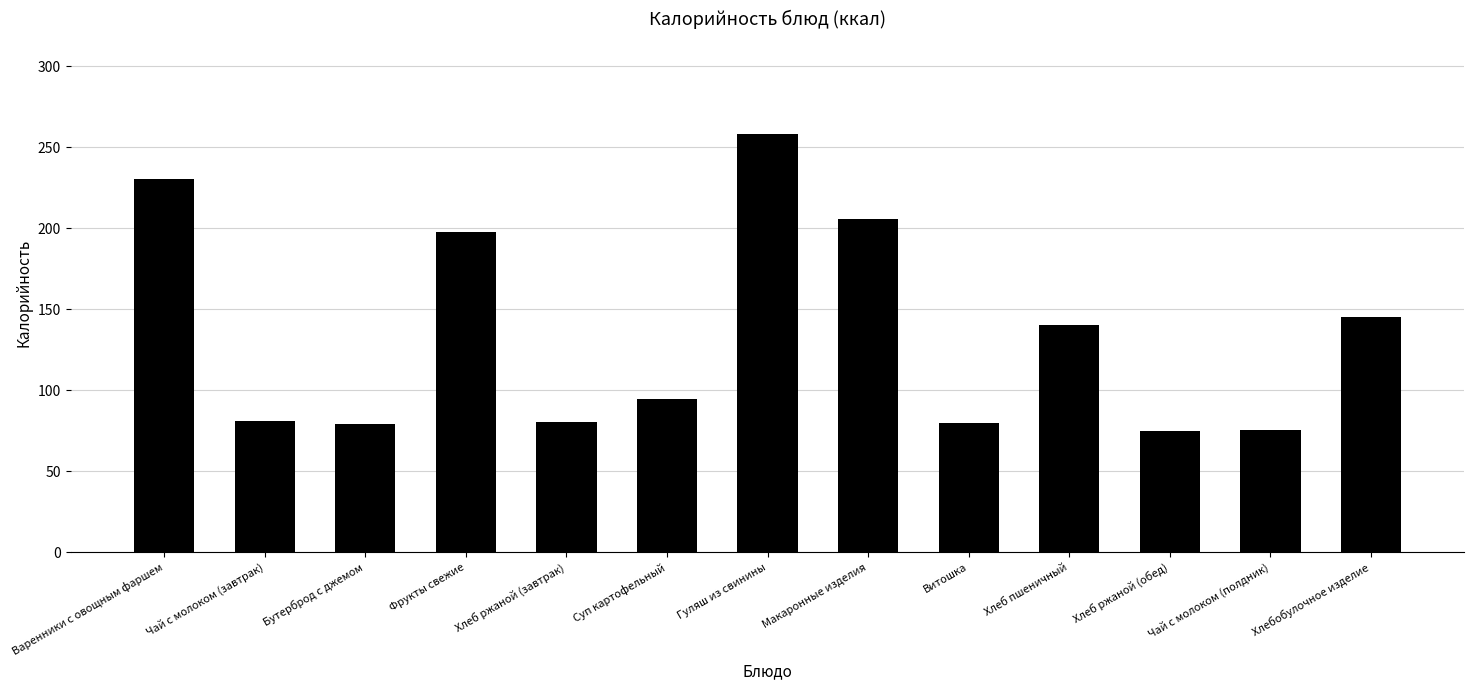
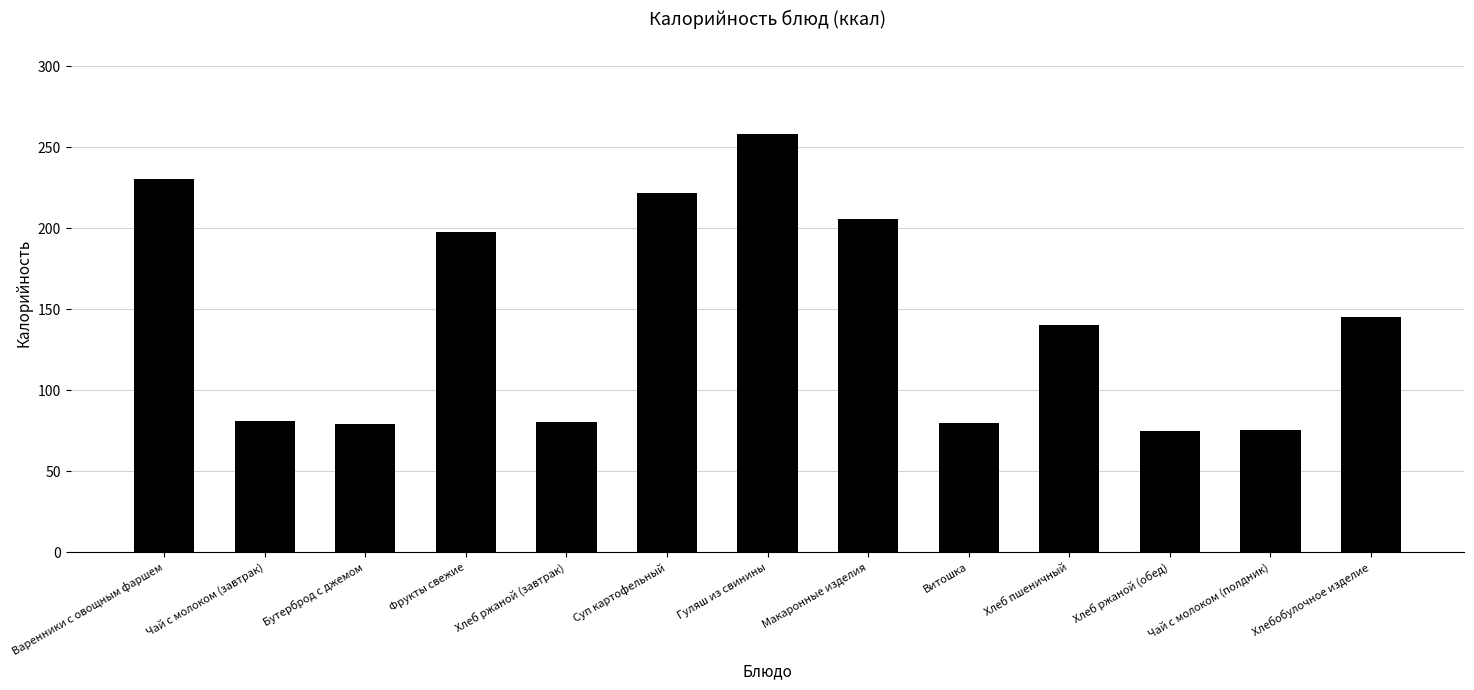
Суп картофельный: 95 -> 222
